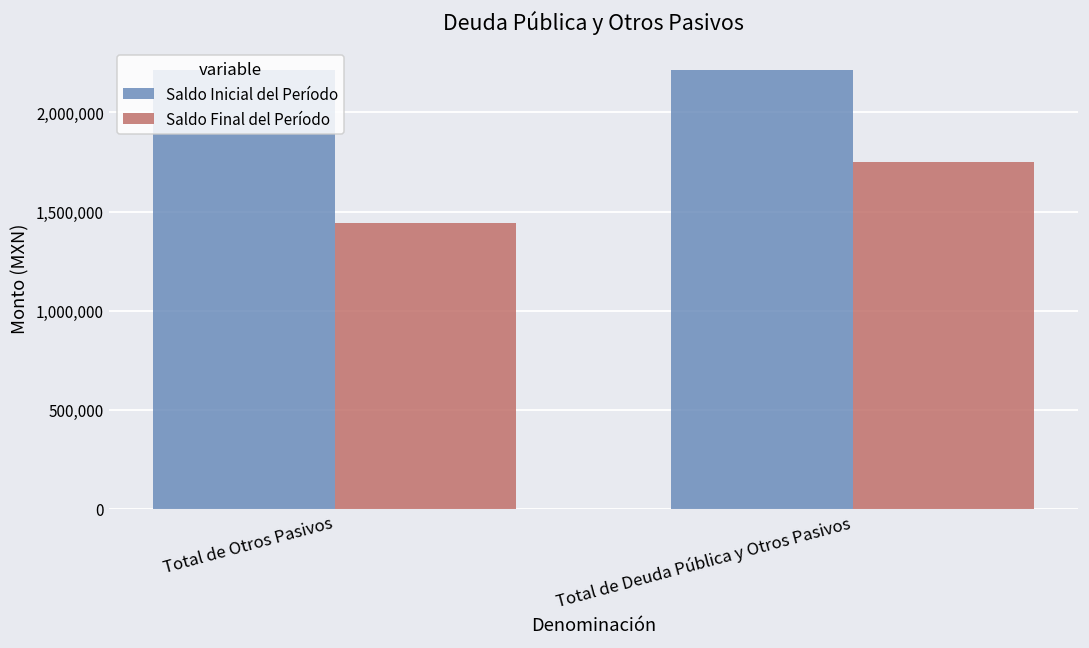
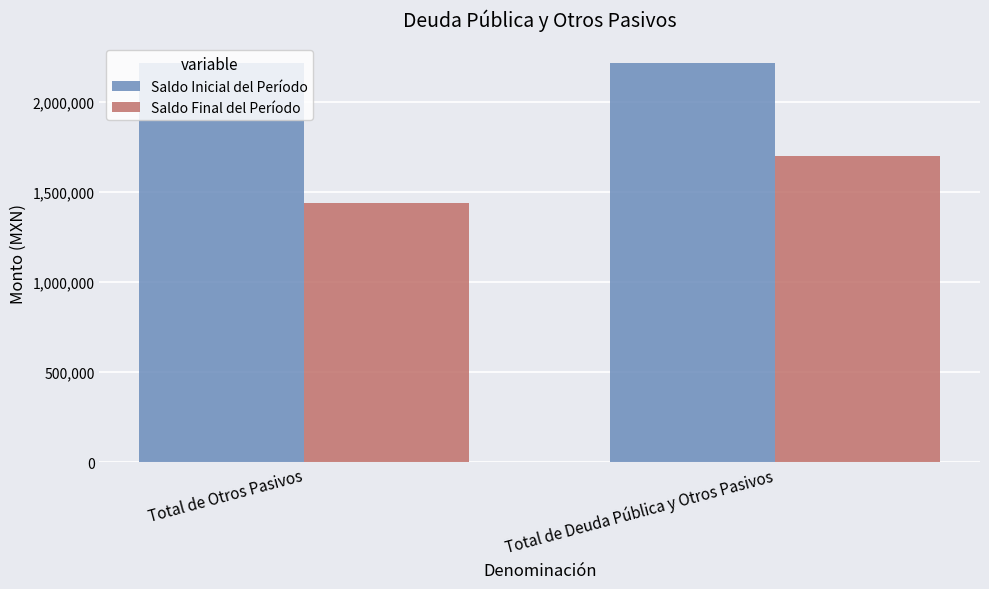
Saldo Final del Período, Total de Deuda Pública y Otros Pasivos: 1,750,000 -> 1,700,000
